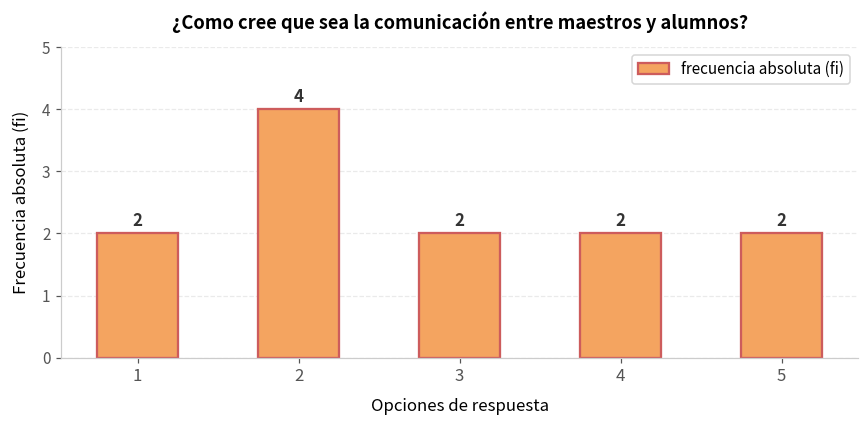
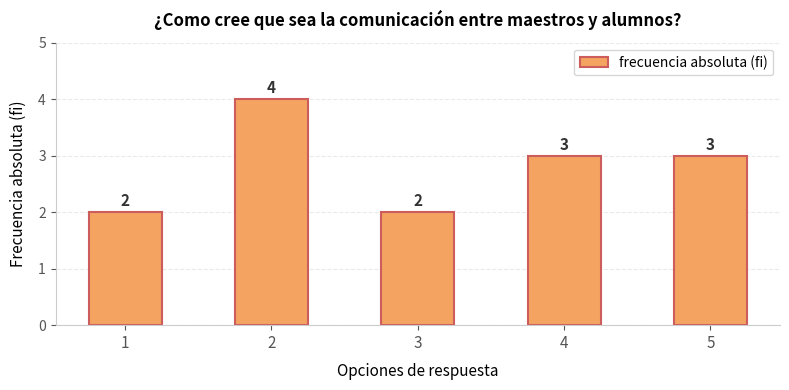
4: 2 -> 3
5: 2 -> 3
